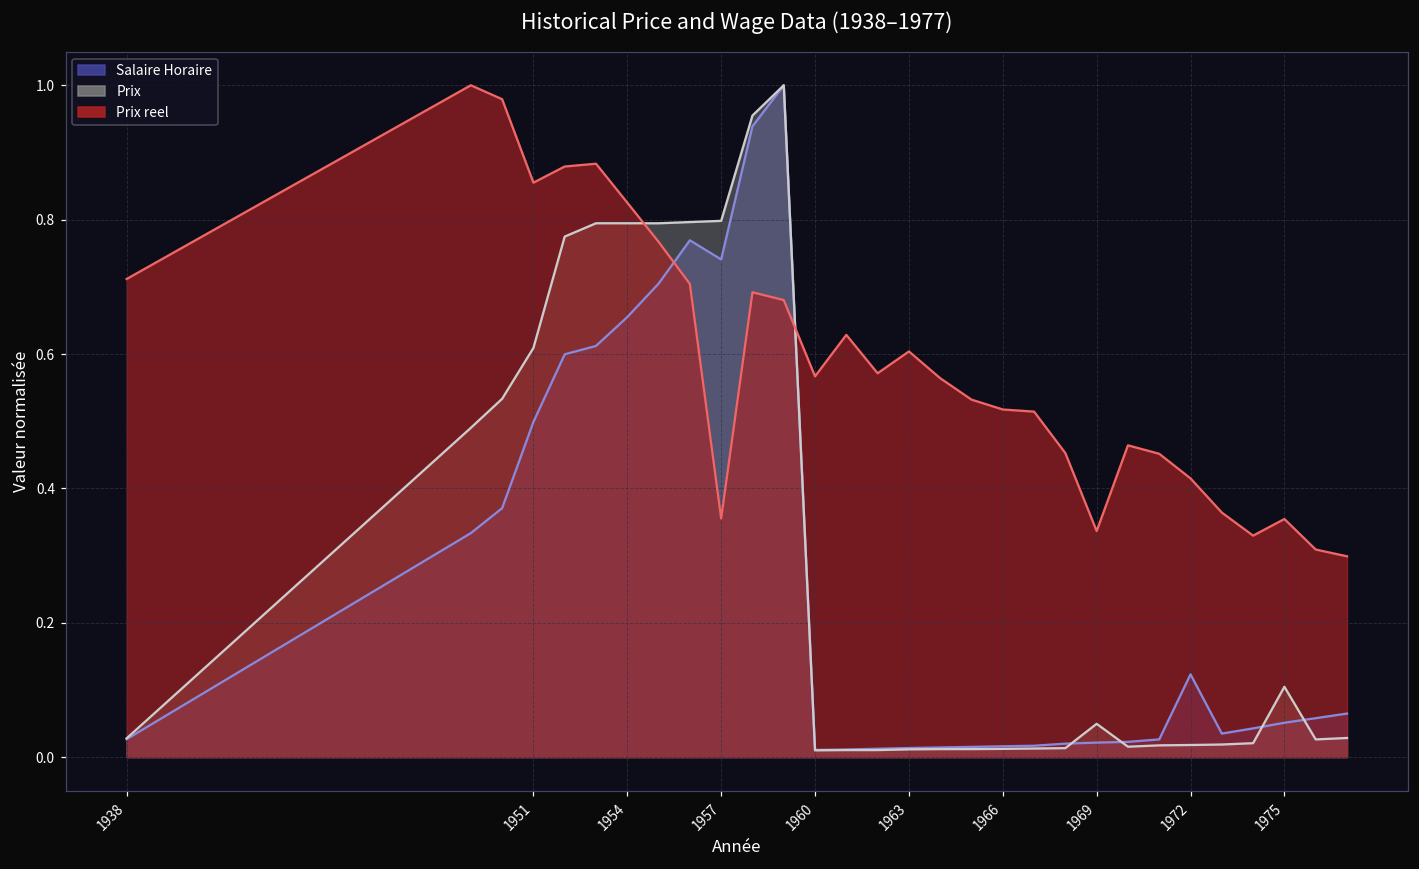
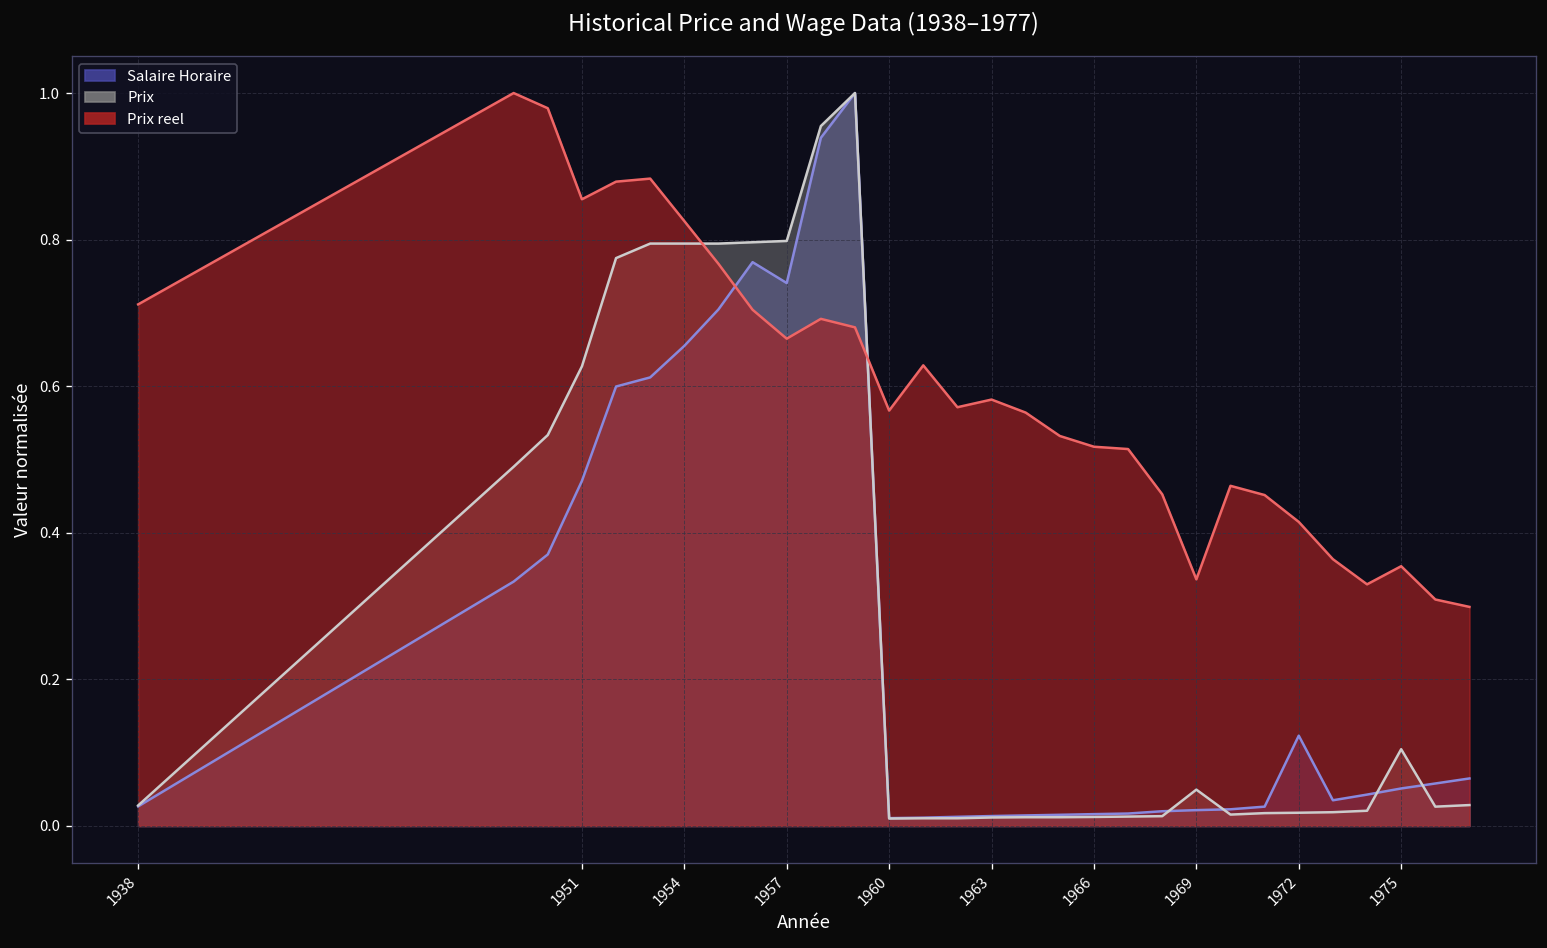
Salaire Horaire, 1951: 0.50 -> 0.47
Prix, 1951: 0.61 -> 0.63
Prix reel, 1957: 0.36 -> 0.66
Prix reel, 1963: 0.60 -> 0.58
